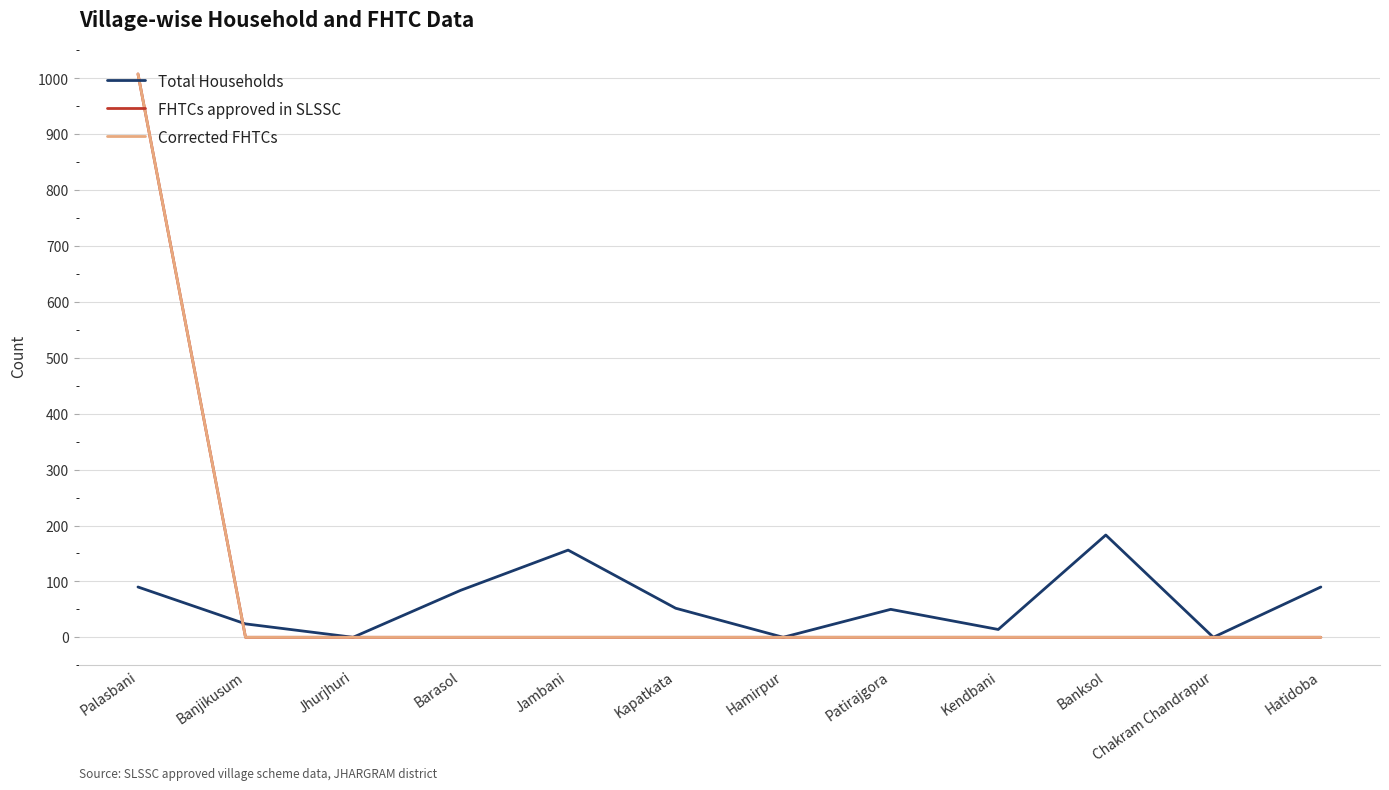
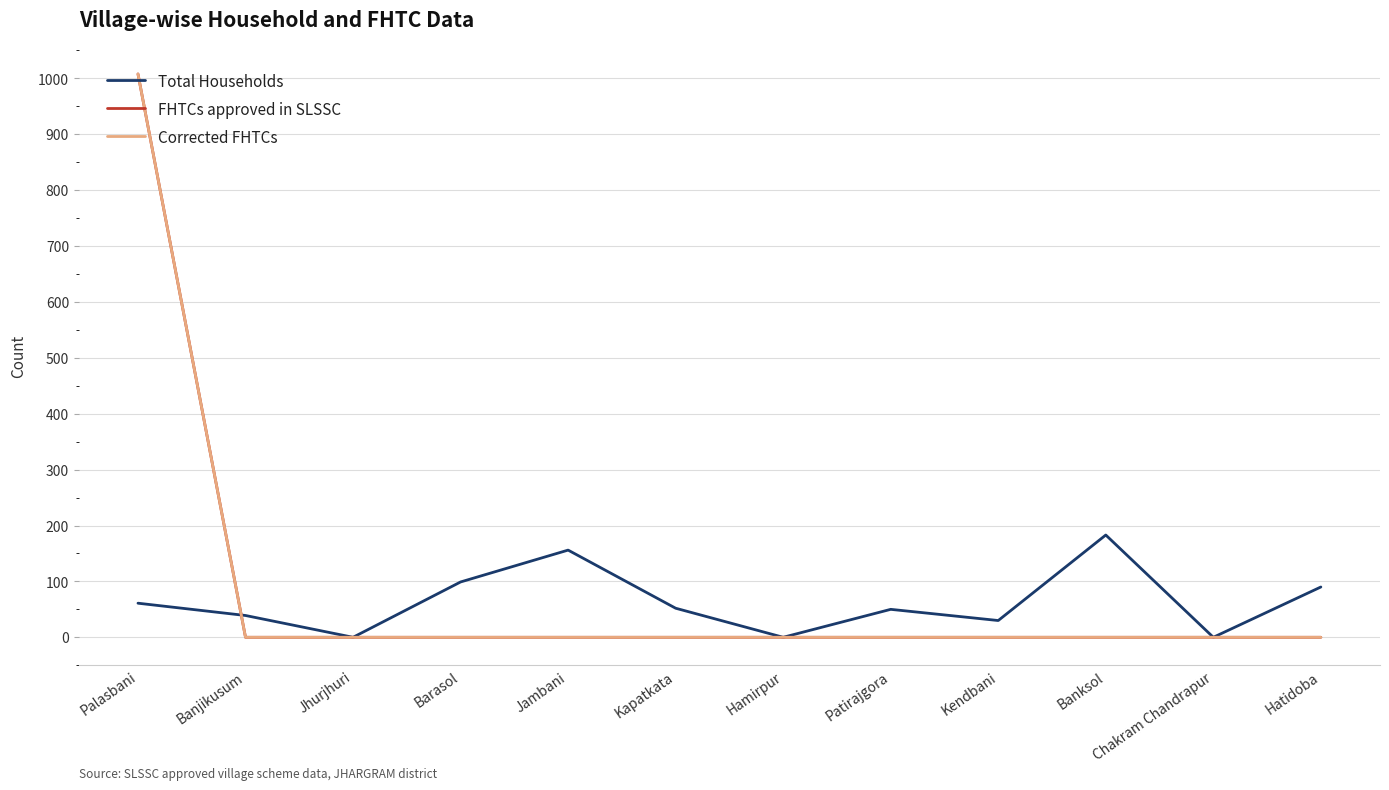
Total Households, Palasbani: 90 -> 60
Total Households, Banjikusum: 20 -> 40
Total Households, Barasol: 80 -> 100
Total Households, Kendbani: 10 -> 30
